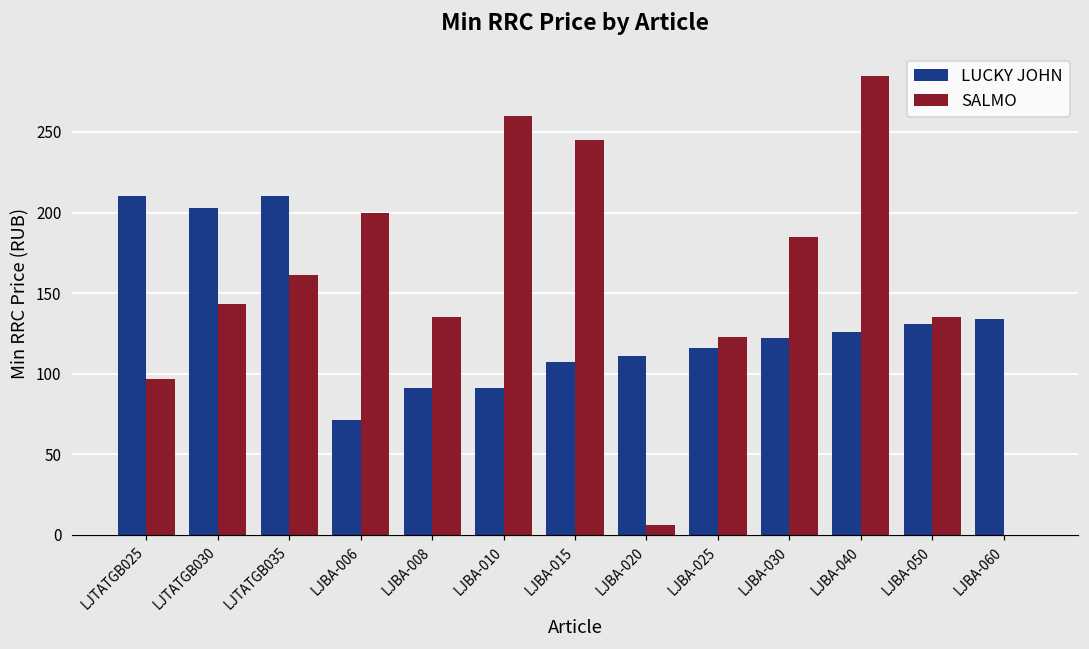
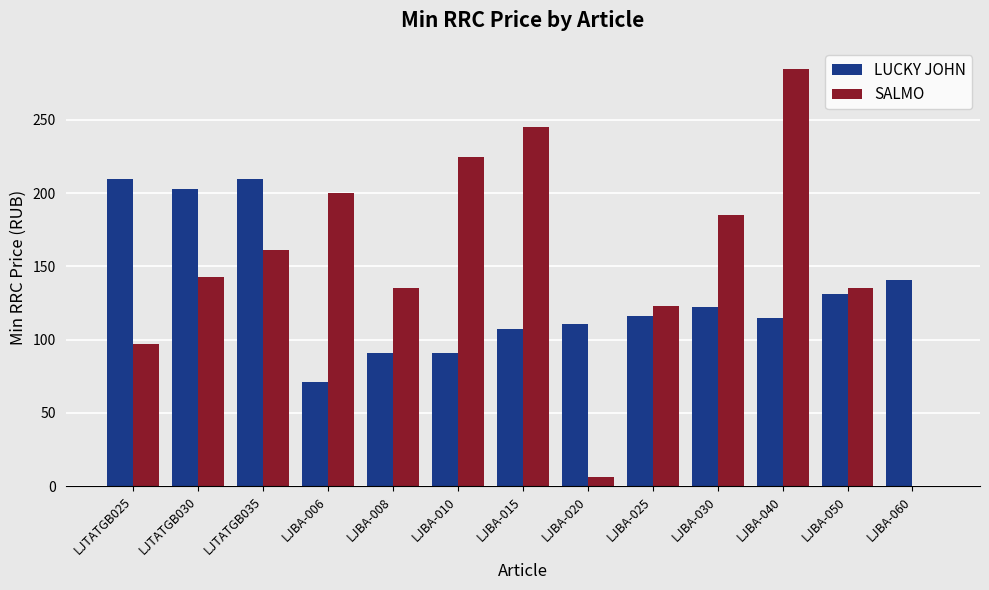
SALMO, LJBA-010: 260 -> 225
LUCKY JOHN, LJBA-040: 126 -> 115
LUCKY JOHN, LJBA-060: 134 -> 141
